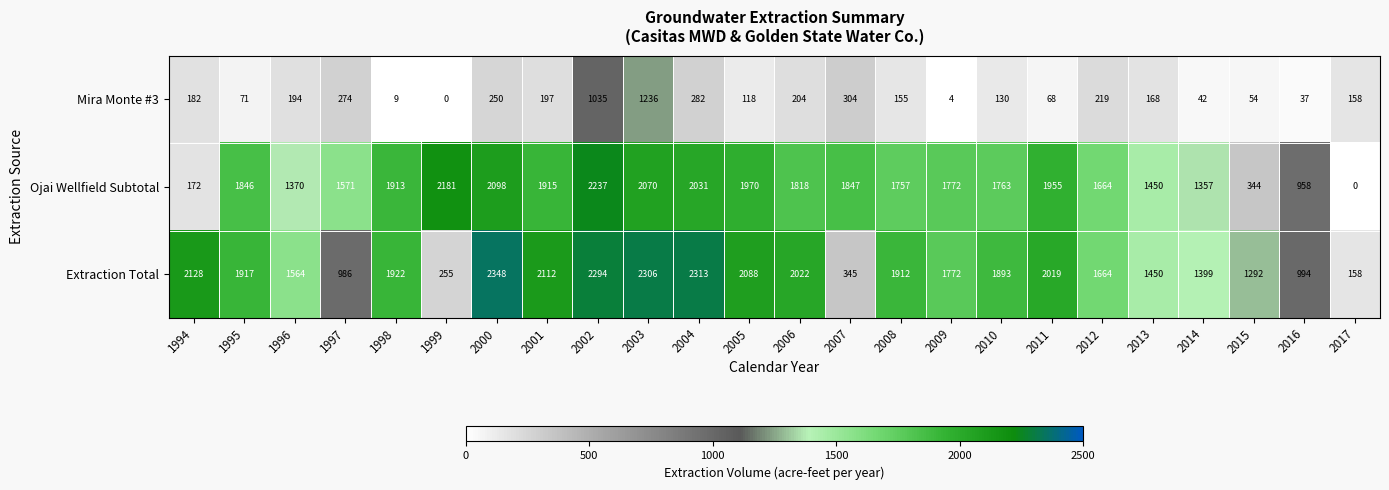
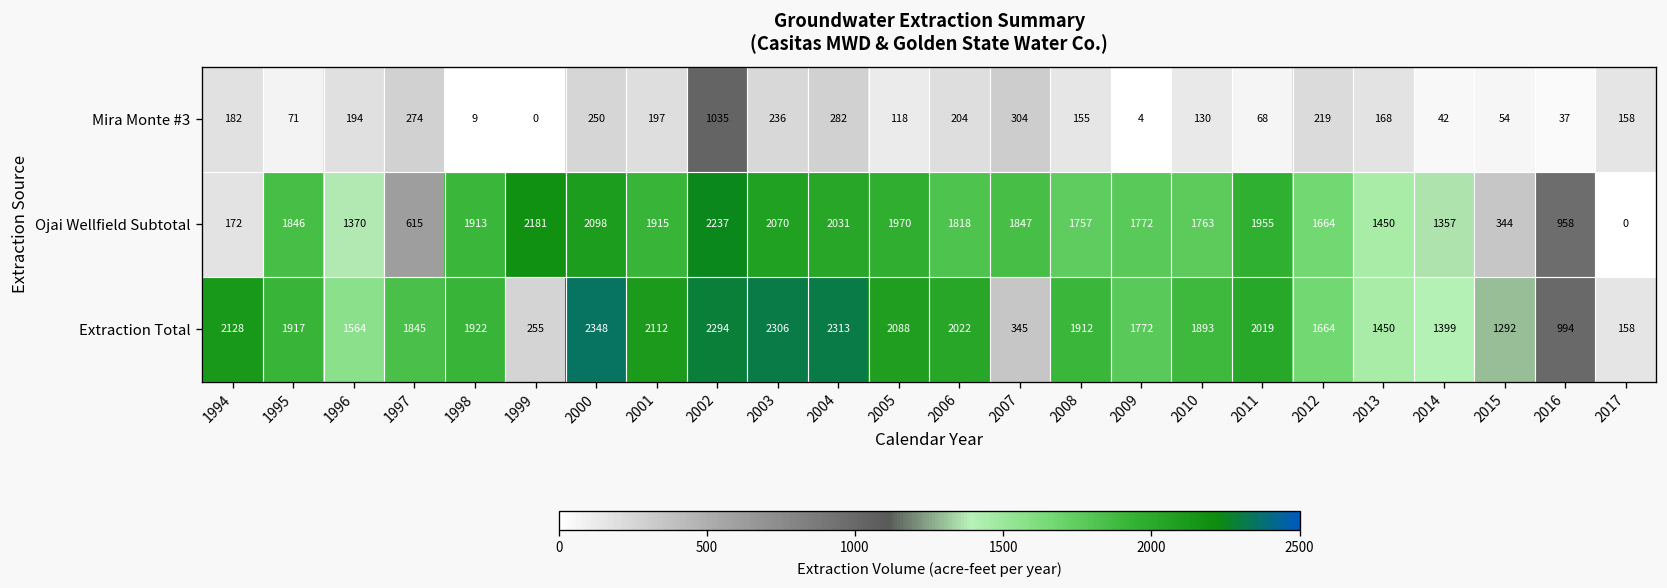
Mira Monte #3, 2003: 1236 -> 236
Ojai Wellfield Subtotal, 1997: 1571 -> 615
Extraction Total, 1997: 986 -> 1845
